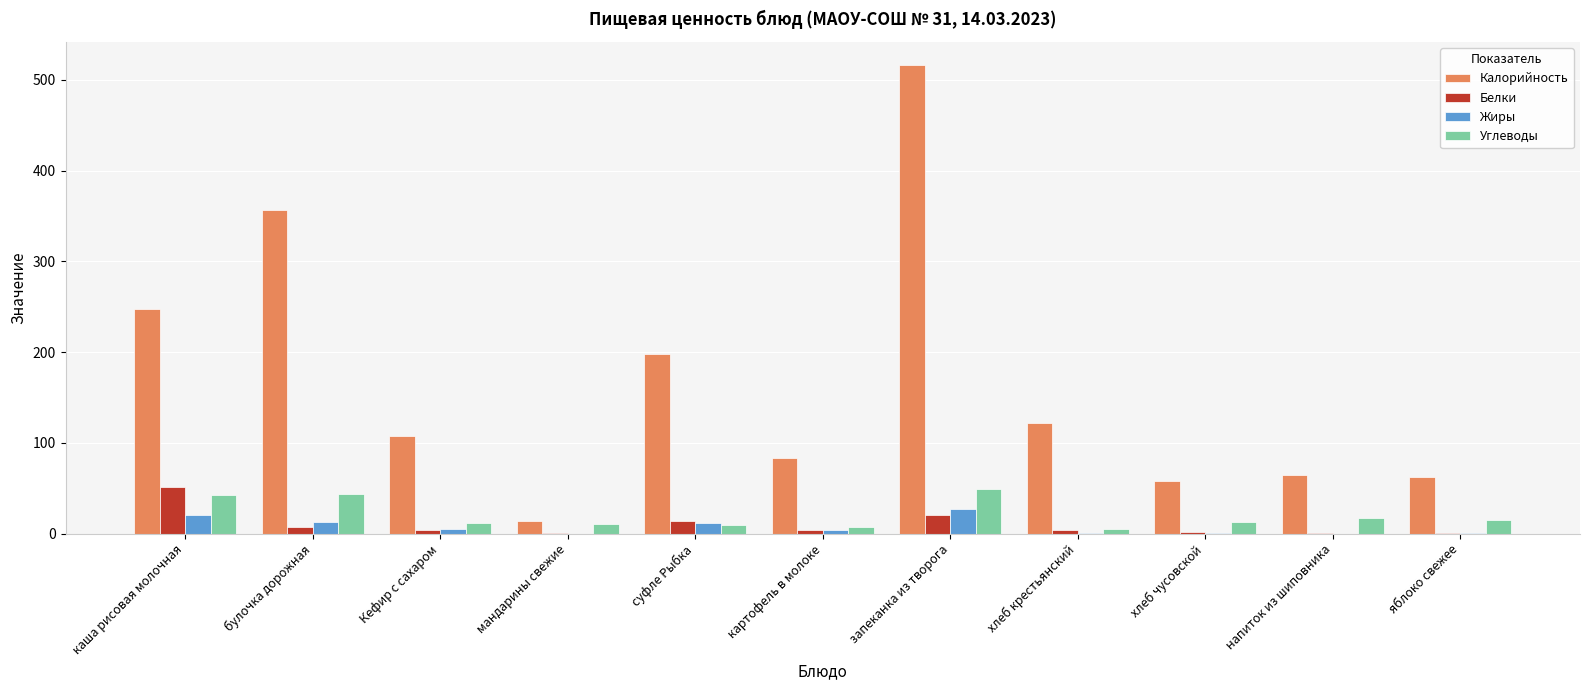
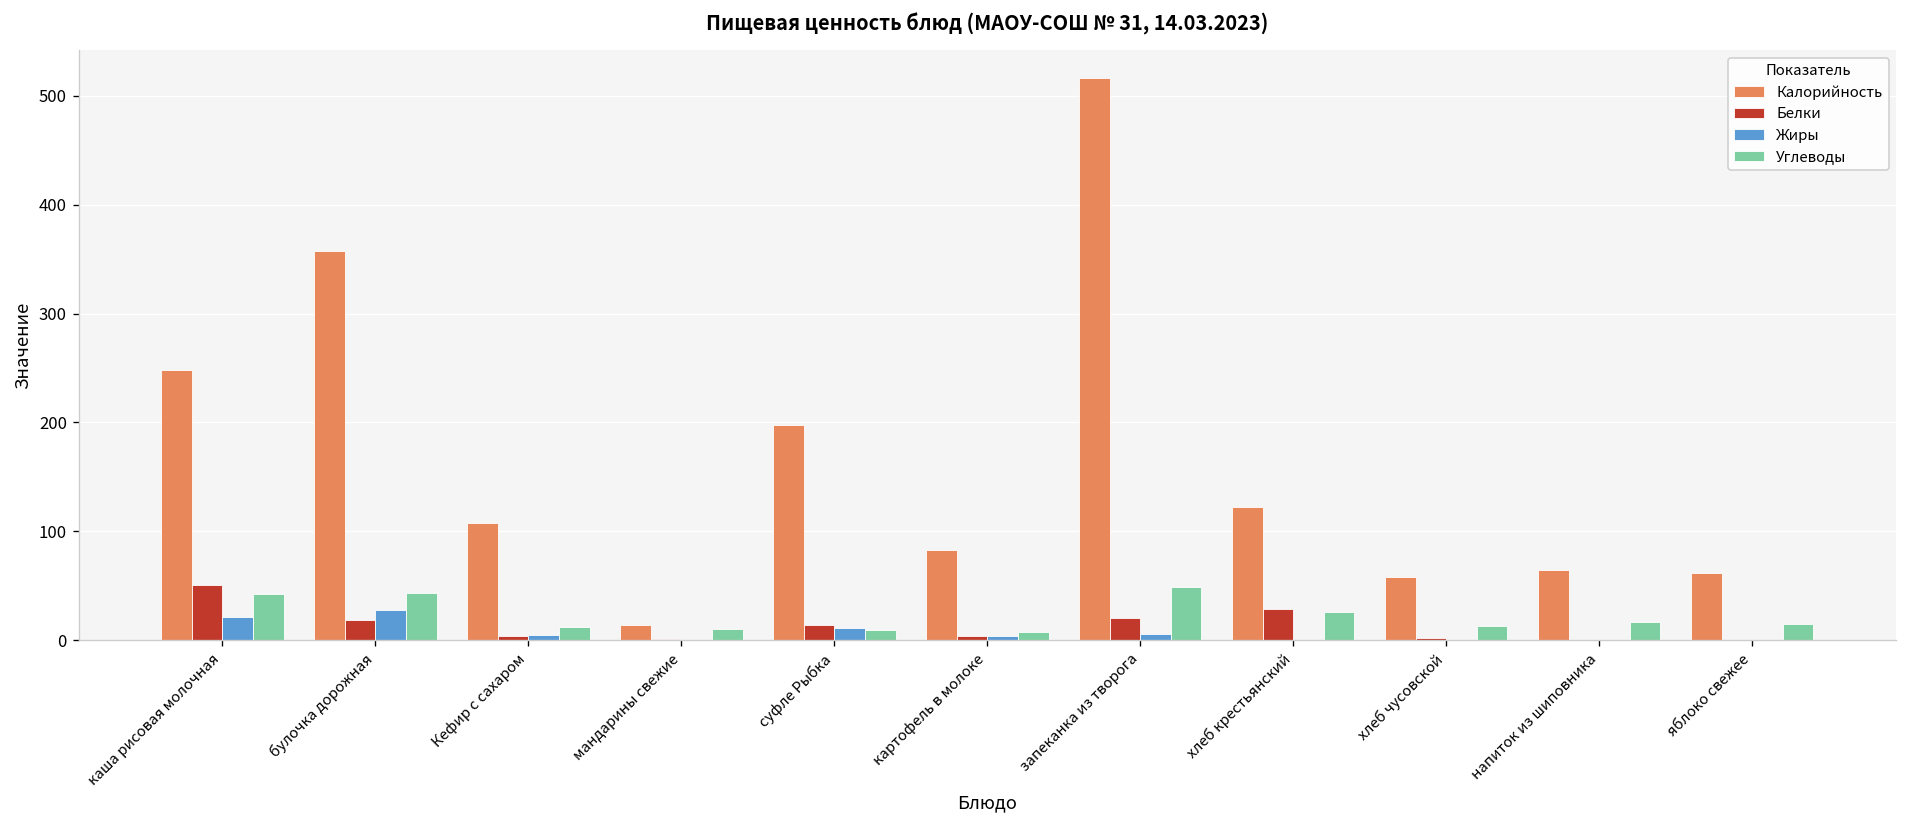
Белки, булочка дорожная: 10 -> 20
Жиры, булочка дорожная: 10 -> 30
Жиры, запеканка из творога: 30 -> 10
Белки, хлеб крестьянский: 0 -> 30
Углеводы, хлеб крестьянский: 10 -> 30
